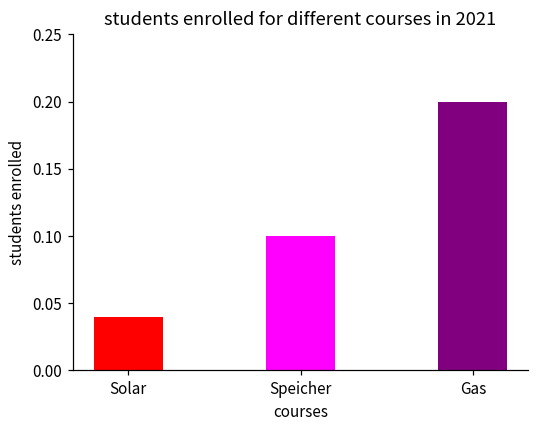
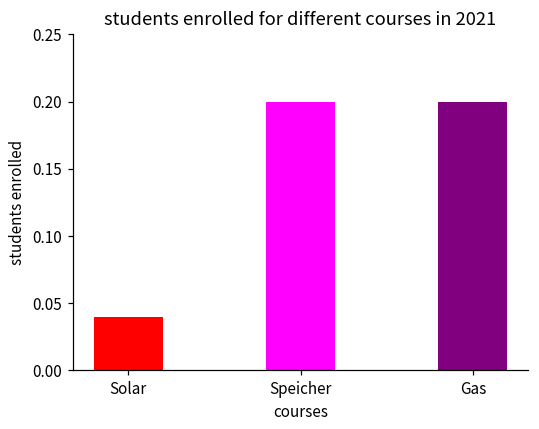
Speicher: 0.1 -> 0.2
